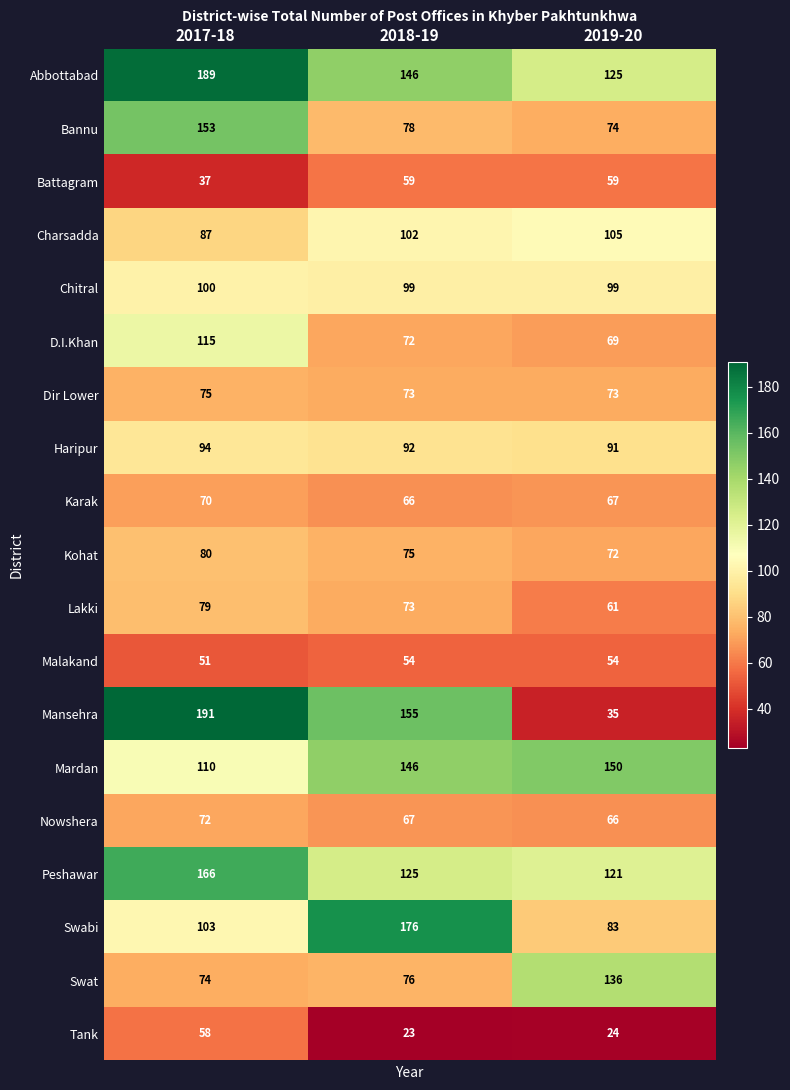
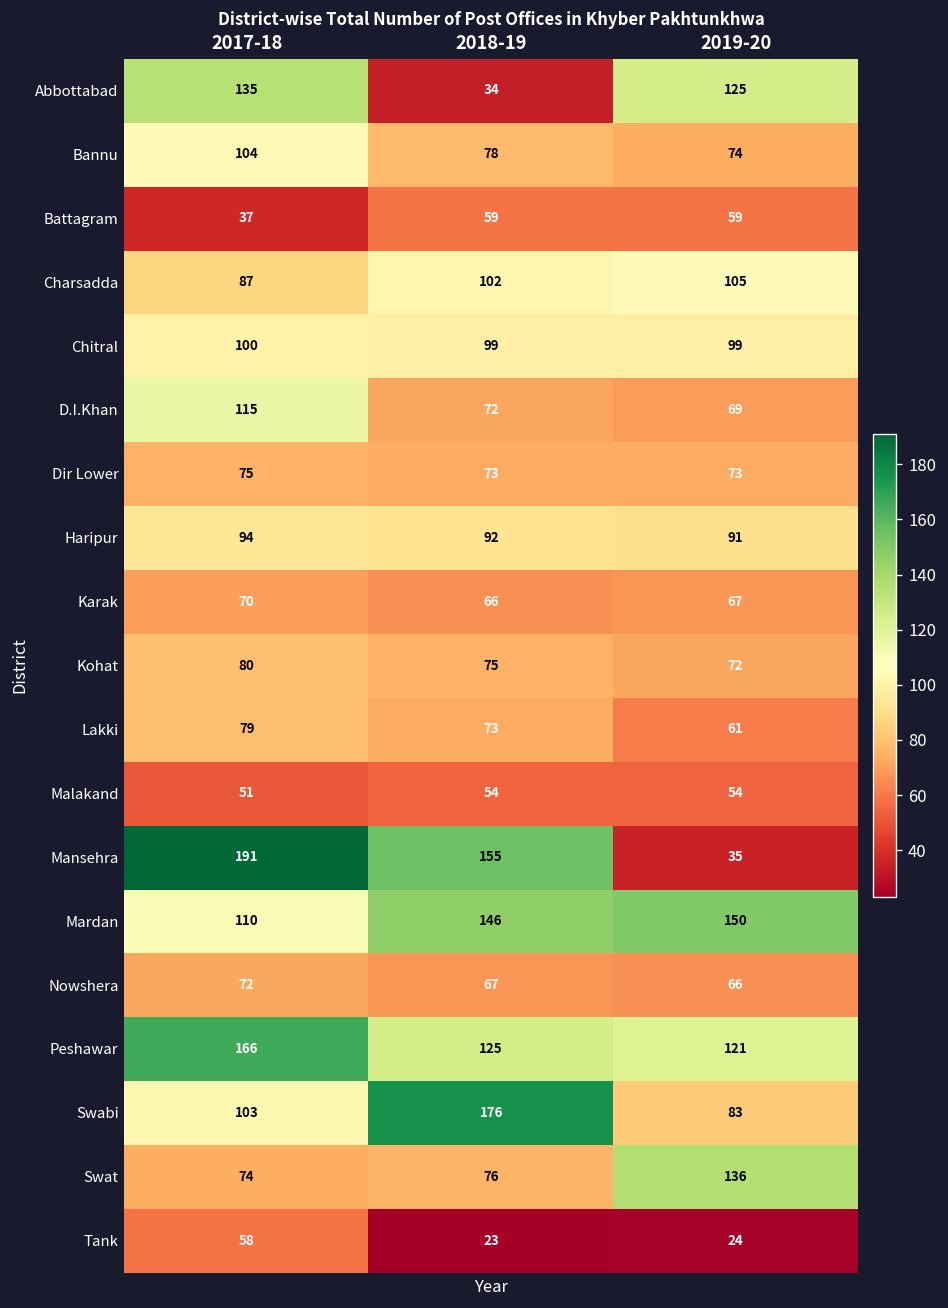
Abbottabad, 2017-18: 189 -> 135
Abbottabad, 2018-19: 146 -> 34
Bannu, 2017-18: 153 -> 104
